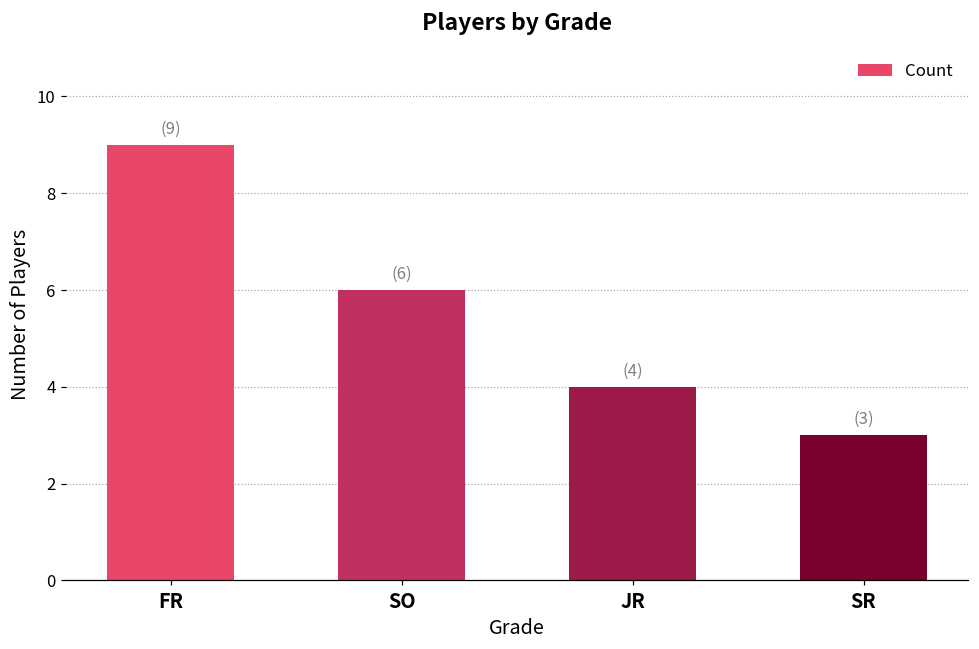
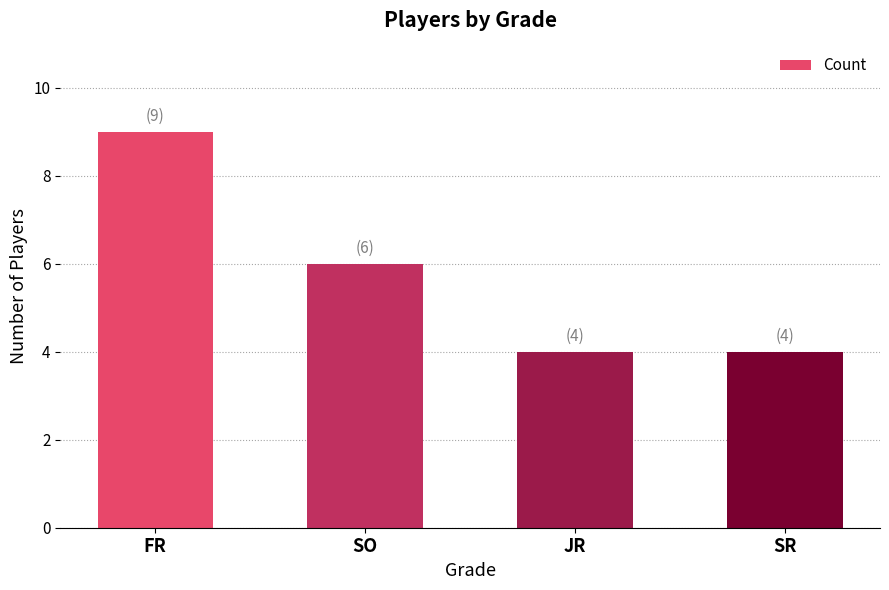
SR: (3) -> (4)
